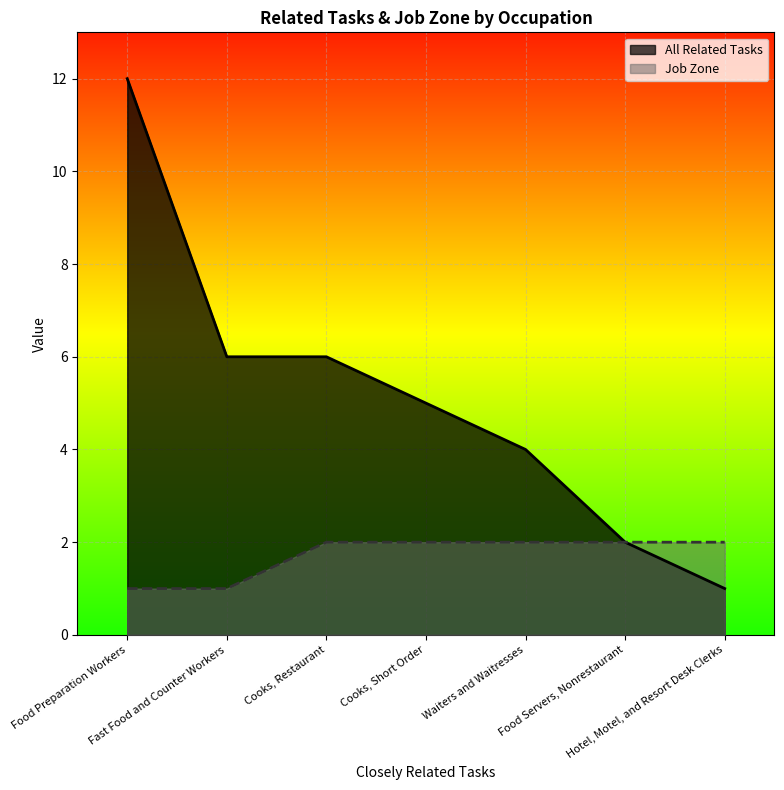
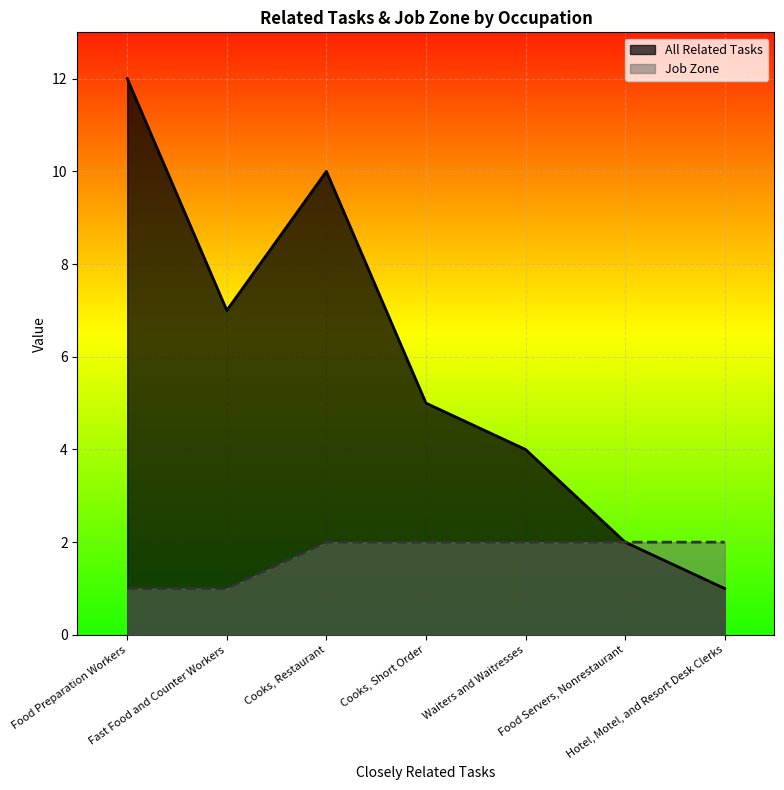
All Related Tasks, Fast Food and Counter Workers: 6 -> 7
All Related Tasks, Cooks, Restaurant: 6 -> 10
